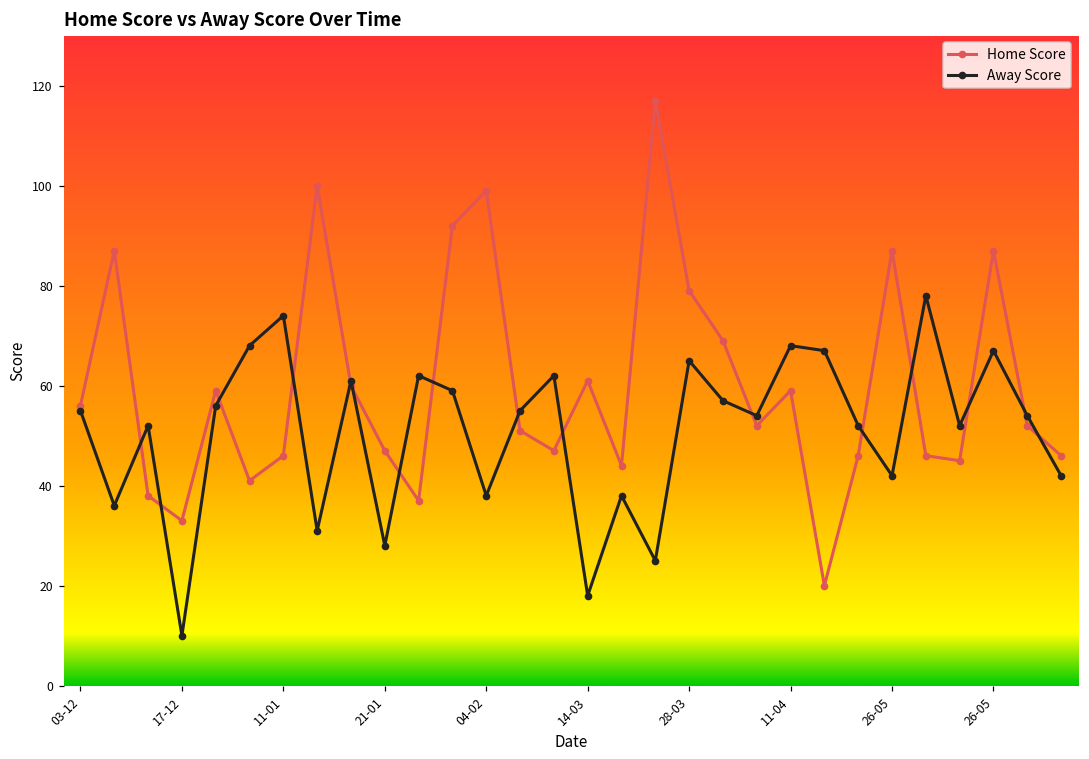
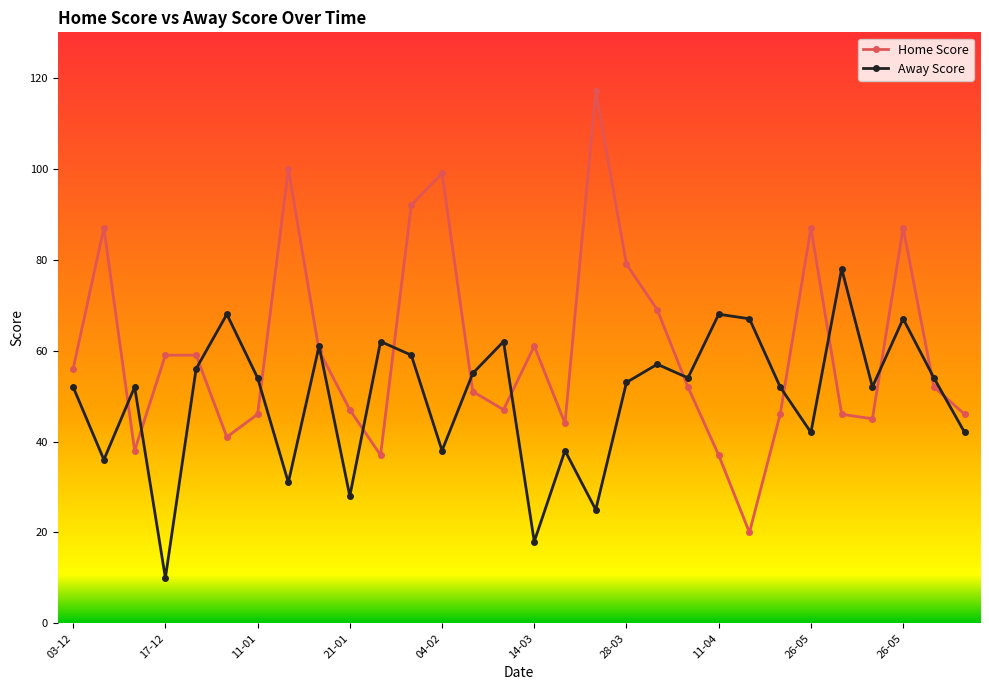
Away Score, 03-12: 55 -> 52
Home Score, 17-12: 33 -> 59
Away Score, 11-01: 74 -> 54
Away Score, 28-03: 65 -> 53
Home Score, 11-04: 59 -> 37
